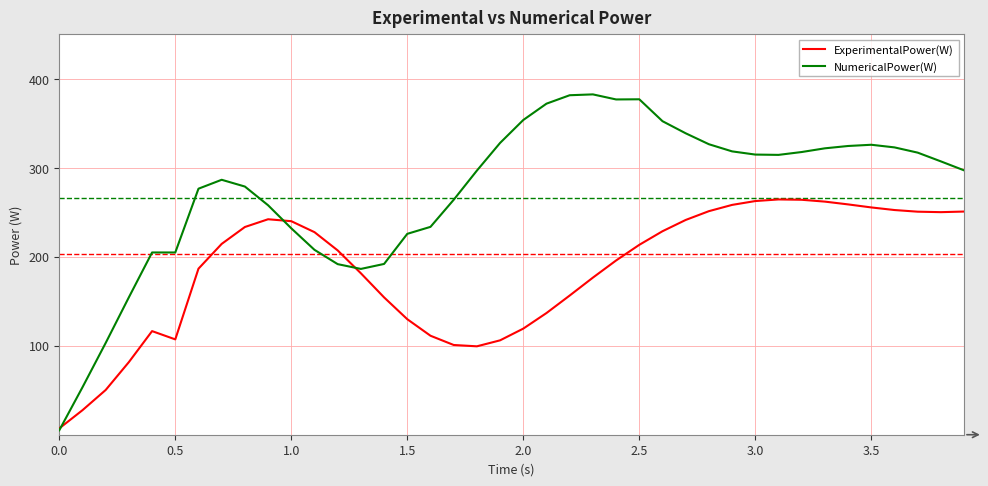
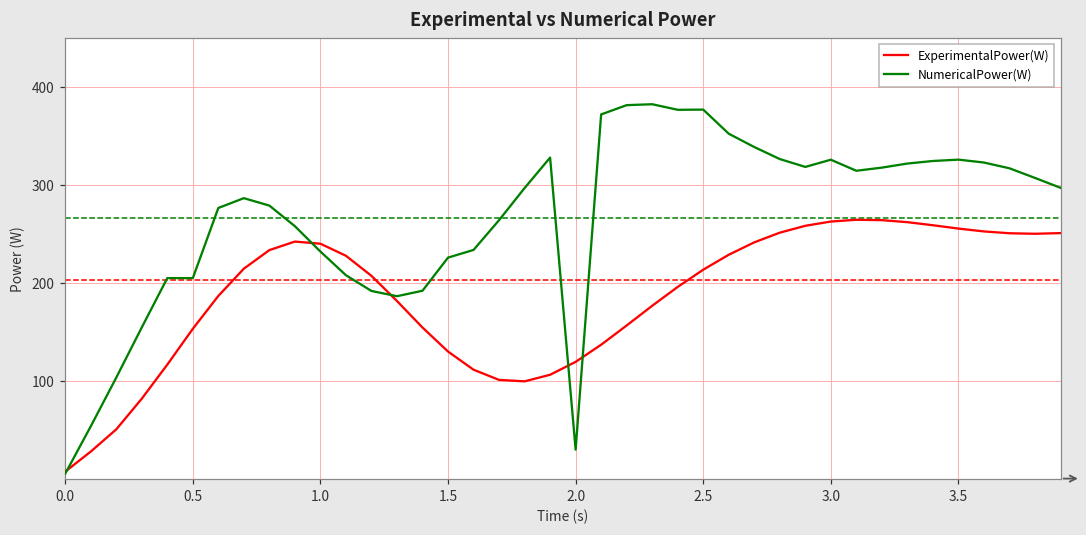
ExperimentalPower(W), 0.5: 110 -> 150
NumericalPower(W), 2.0: 350 -> 30
NumericalPower(W), 3.0: 310 -> 330
